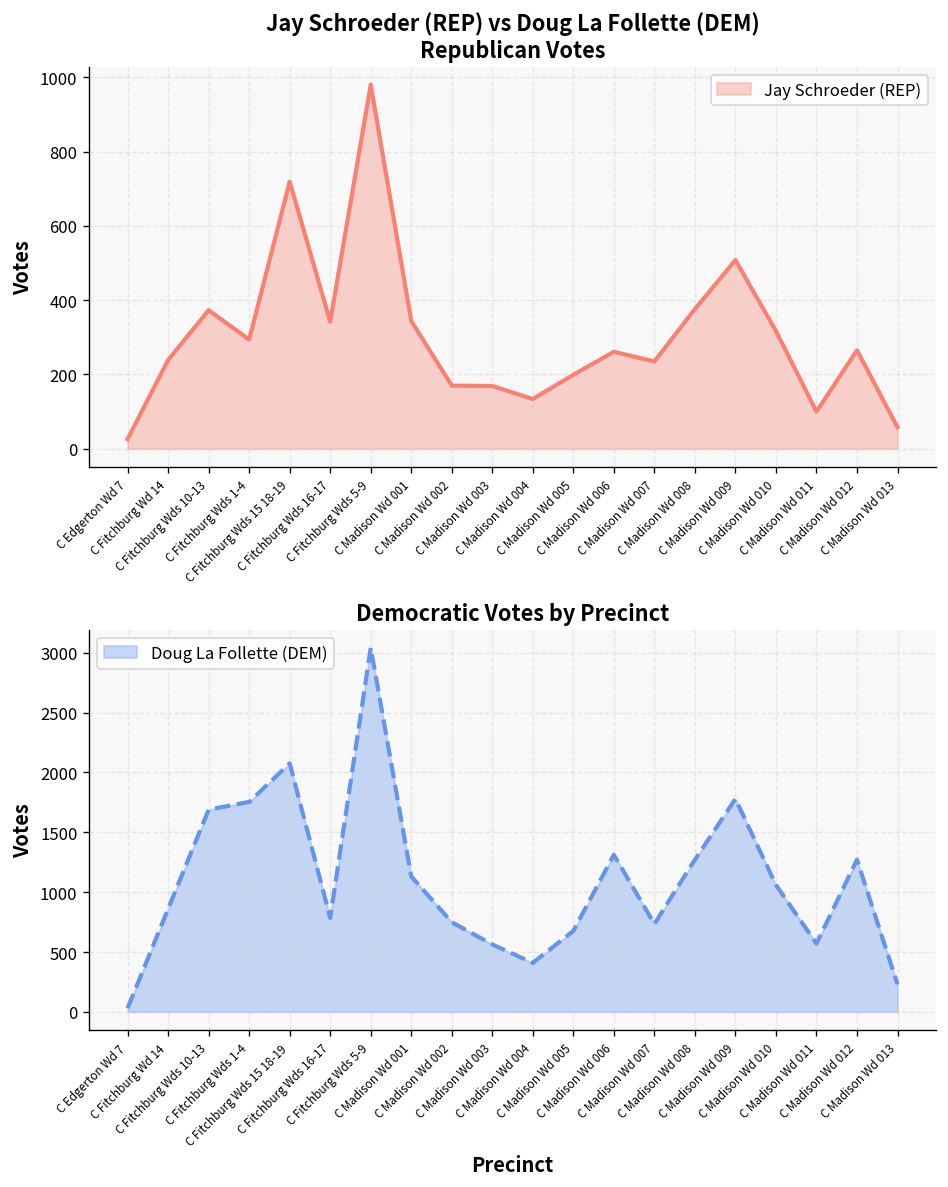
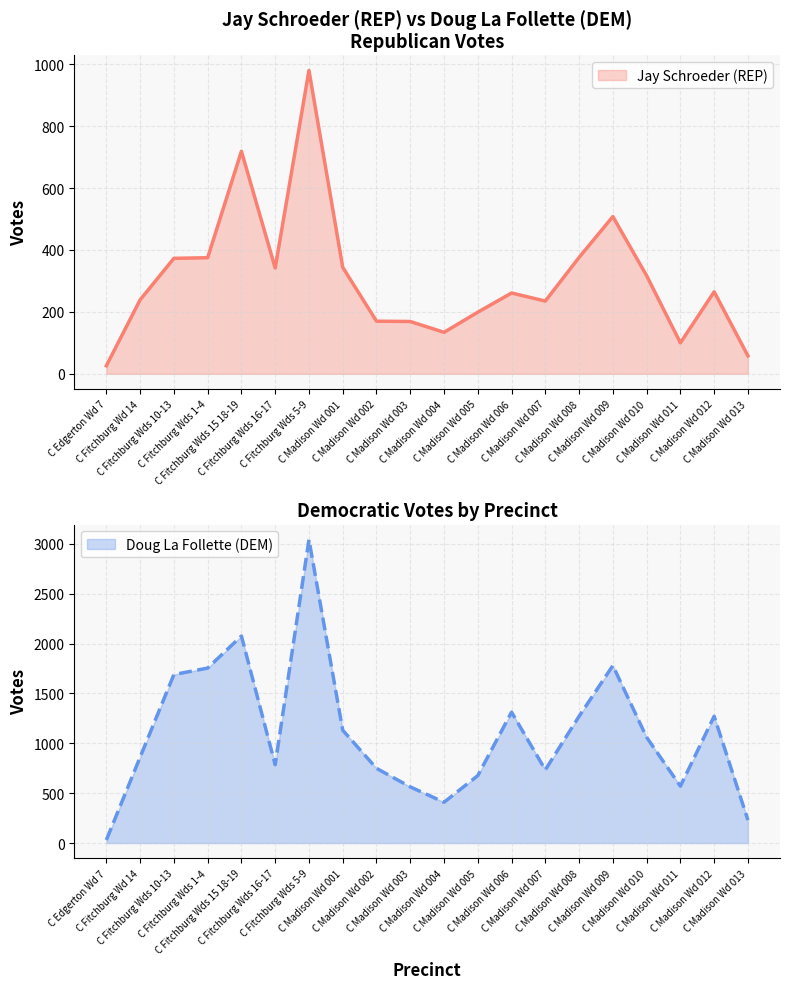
Jay Schroeder (REP) vs Doug La Follette (DEM) Republican Votes, C Fitchburg Wds 1-4: 290 -> 380
